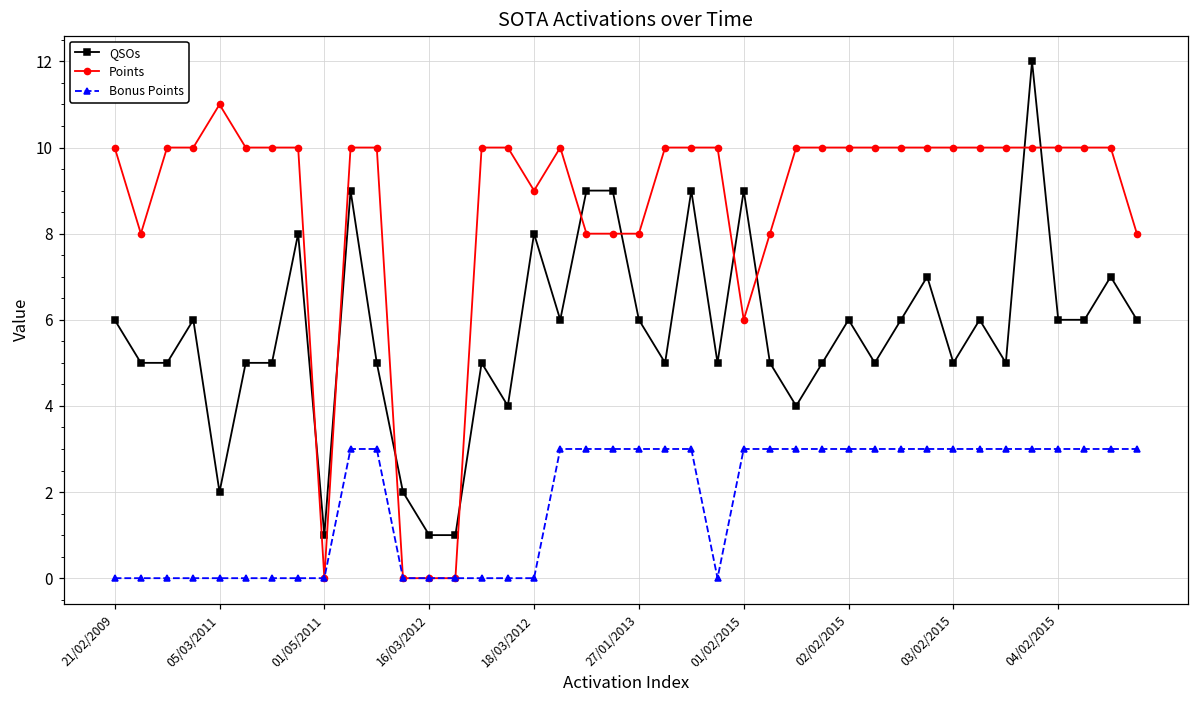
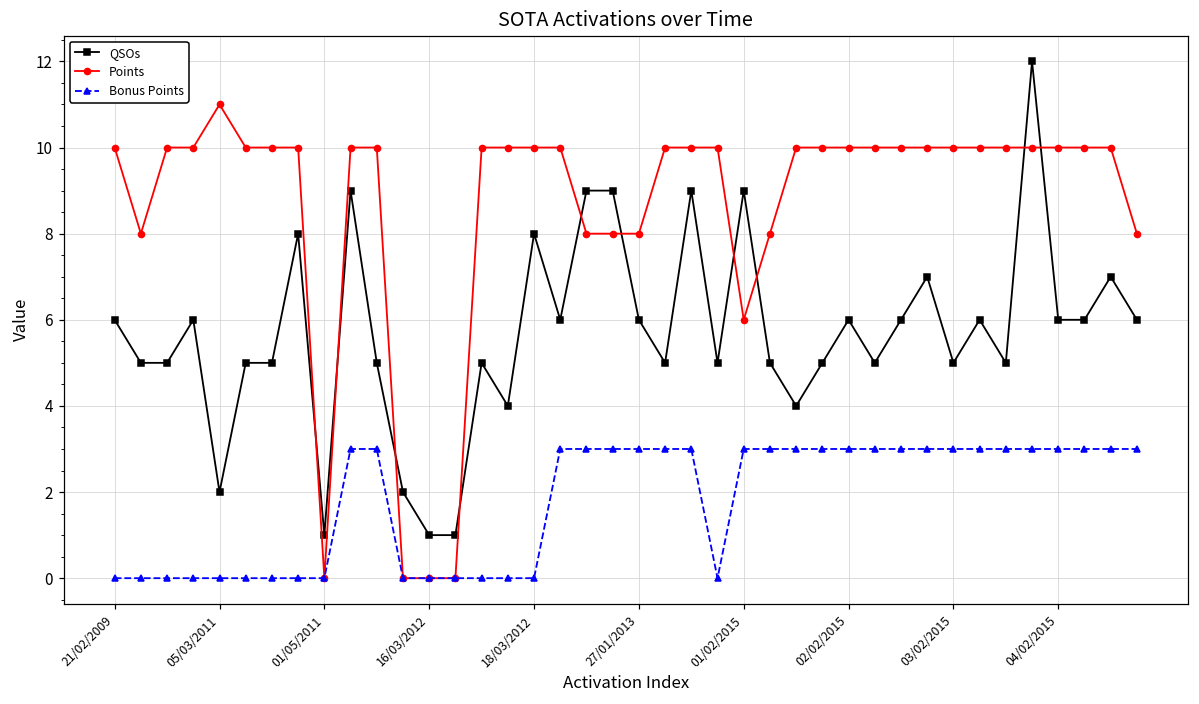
Points, 18/03/2012: 9 -> 10
